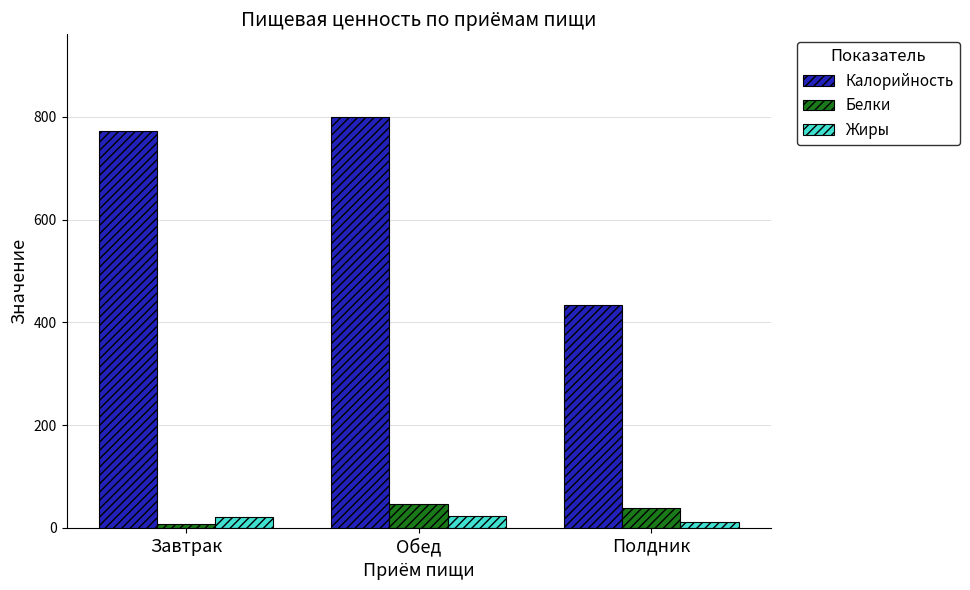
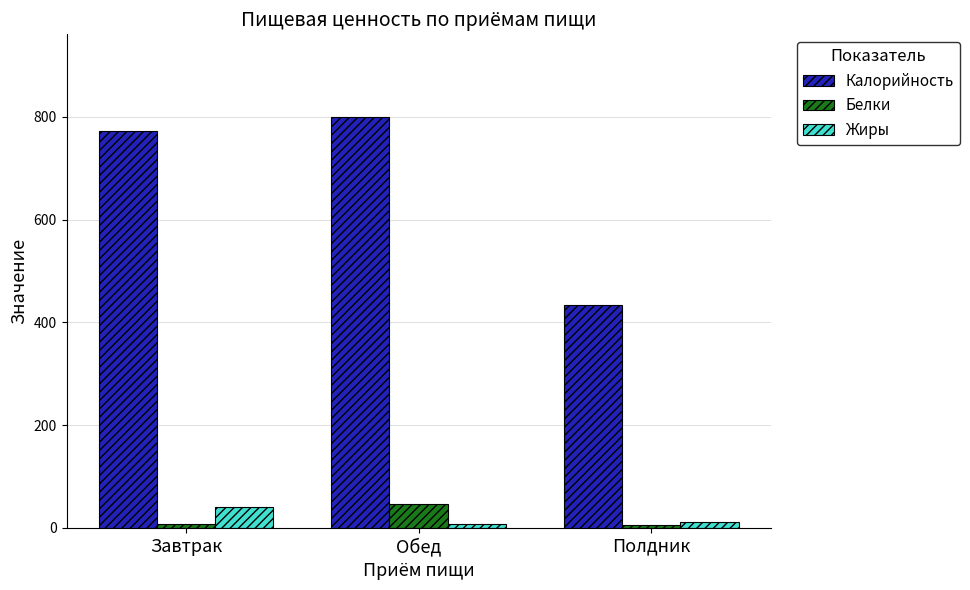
Жиры, Завтрак: 20 -> 40
Жиры, Обед: 20 -> 10
Белки, Полдник: 40 -> 10
